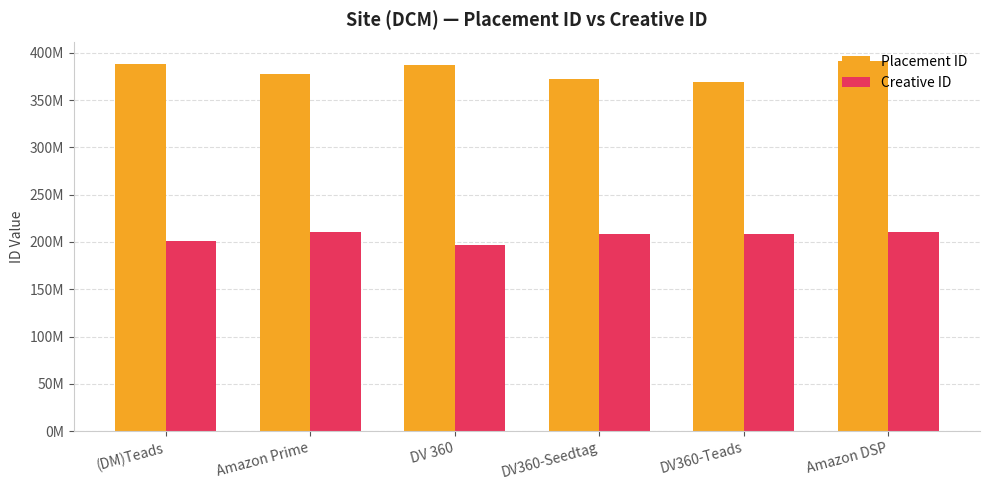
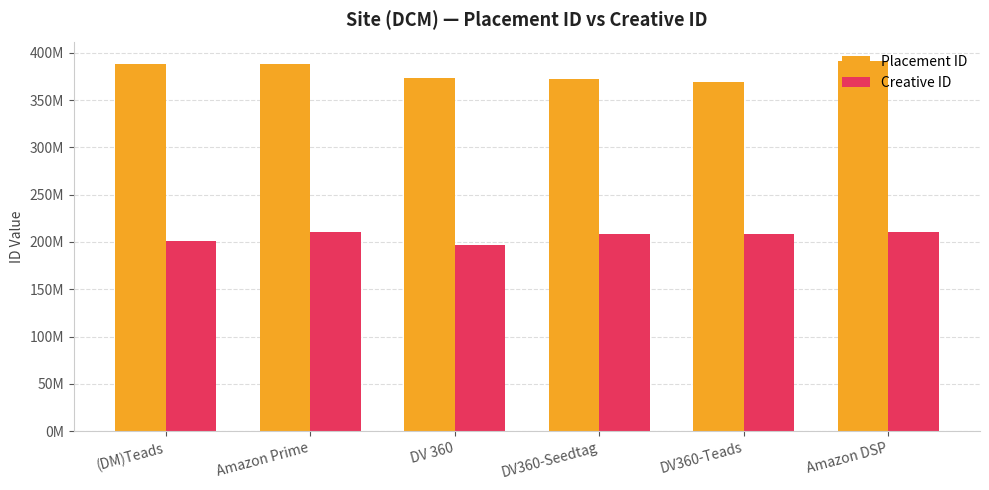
Placement ID, Amazon Prime: 380000000 -> 390000000
Placement ID, DV 360: 390000000 -> 370000000
